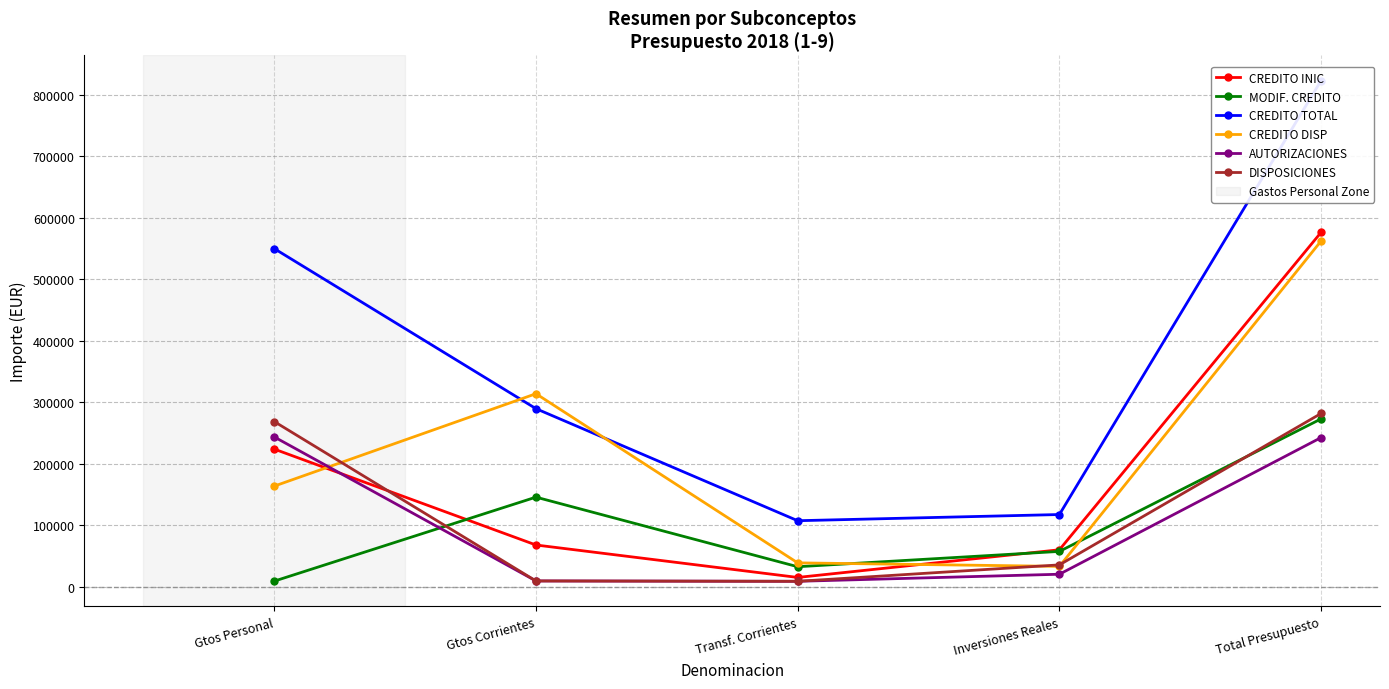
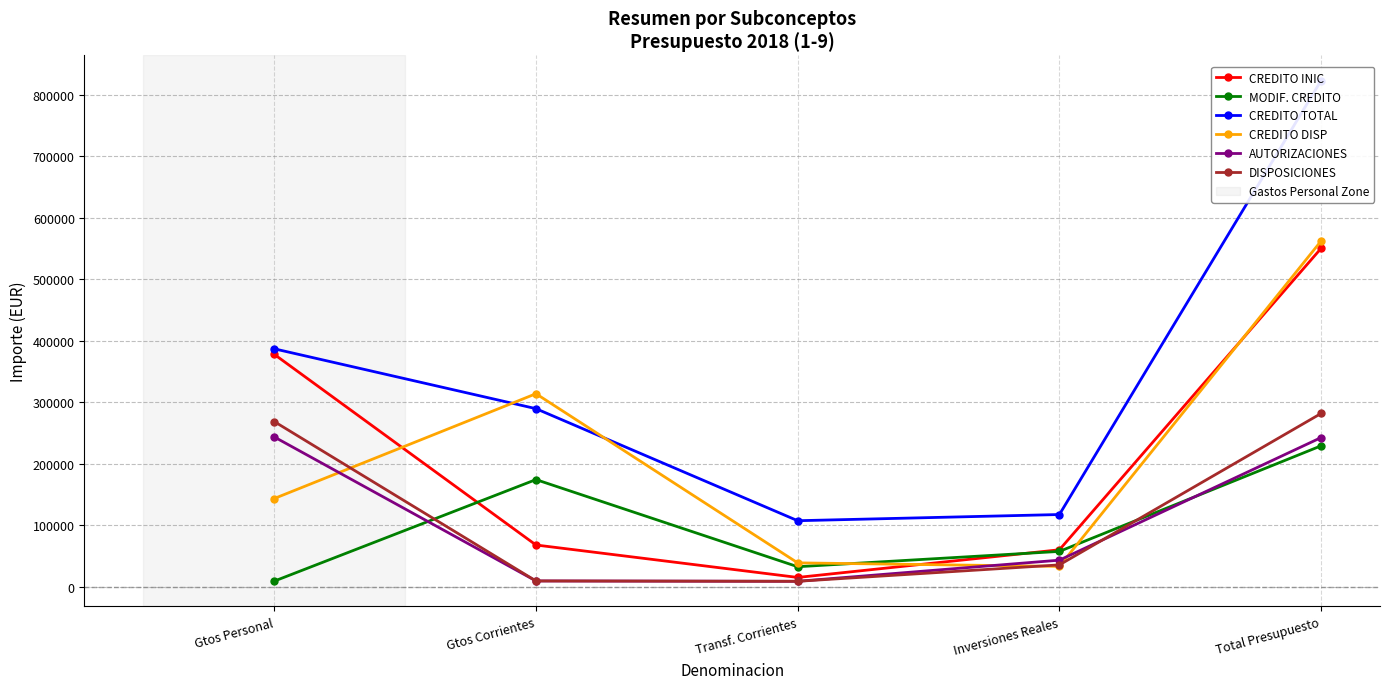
CREDITO INIC, Gtos Personal: 220000 -> 380000
CREDITO TOTAL, Gtos Personal: 550000 -> 390000
CREDITO DISP, Gtos Personal: 160000 -> 140000
MODIF. CREDITO, Gtos Corrientes: 150000 -> 170000
AUTORIZACIONES, Inversiones Reales: 20000 -> 40000
CREDITO INIC, Total Presupuesto: 580000 -> 550000
MODIF. CREDITO, Total Presupuesto: 270000 -> 230000
